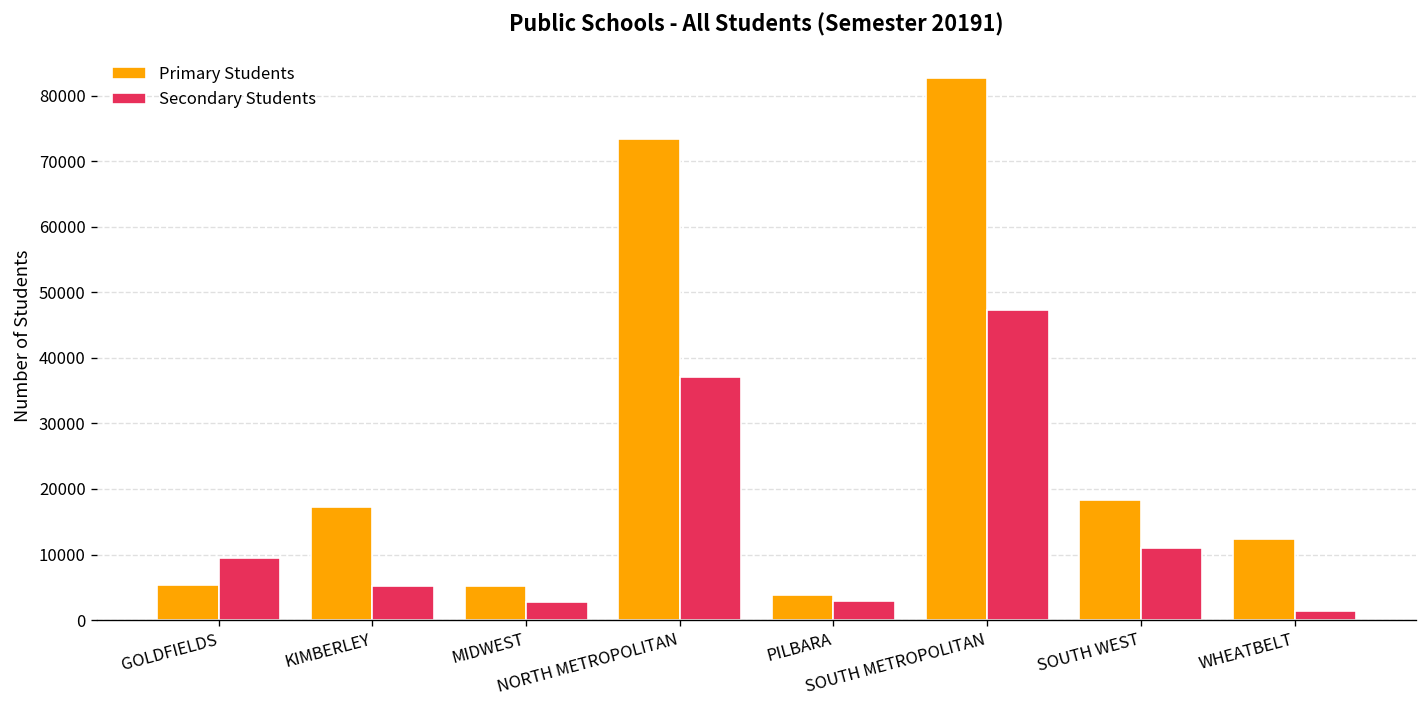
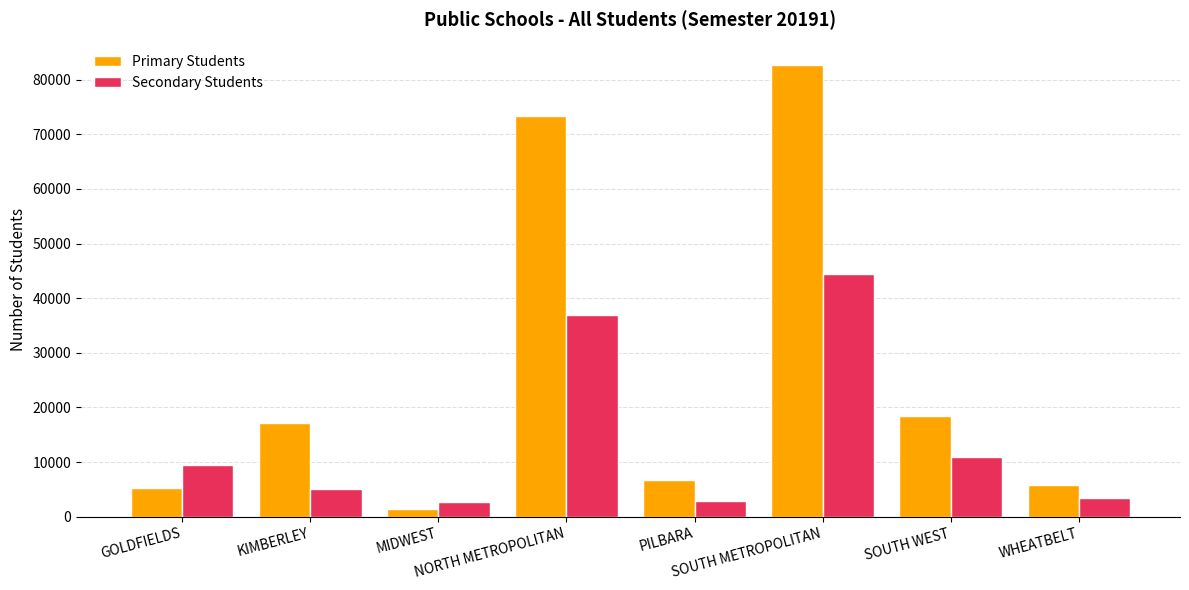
Primary Students, MIDWEST: 5000 -> 1000
Primary Students, PILBARA: 4000 -> 7000
Secondary Students, SOUTH METROPOLITAN: 47000 -> 44000
Primary Students, WHEATBELT: 12000 -> 6000
Secondary Students, WHEATBELT: 1000 -> 3000
